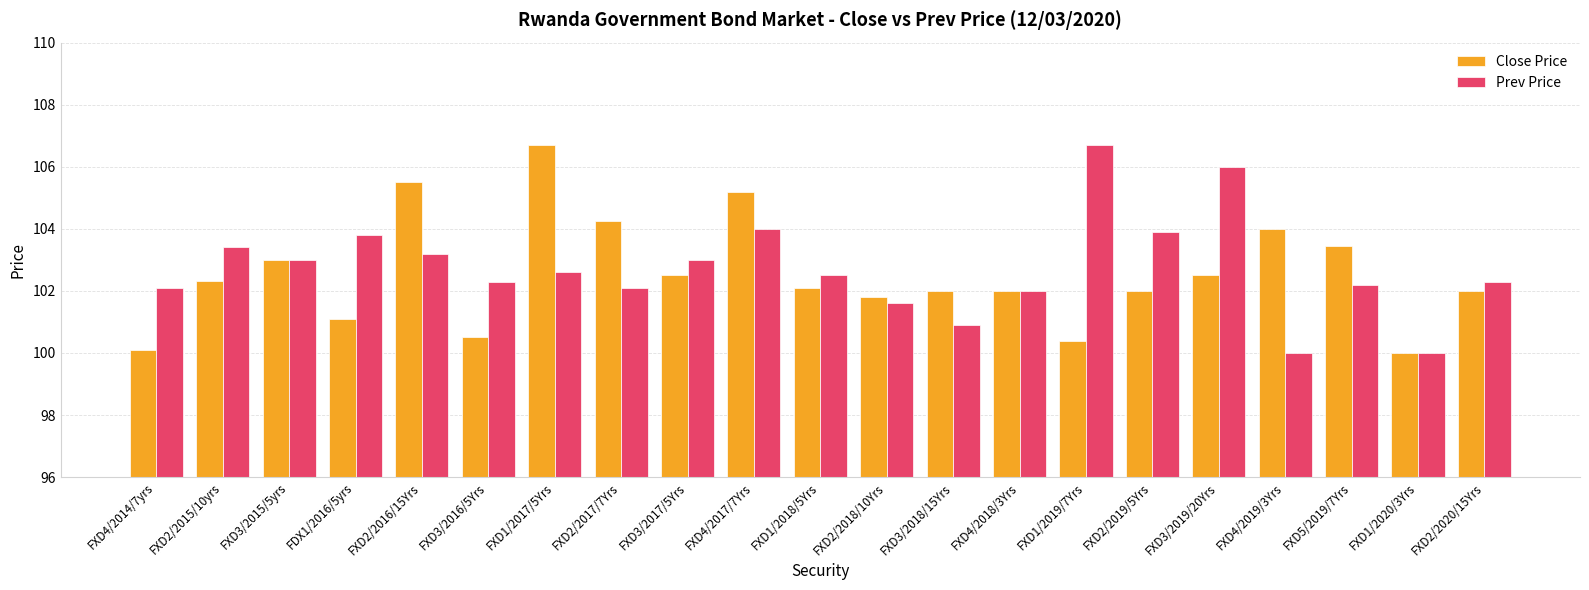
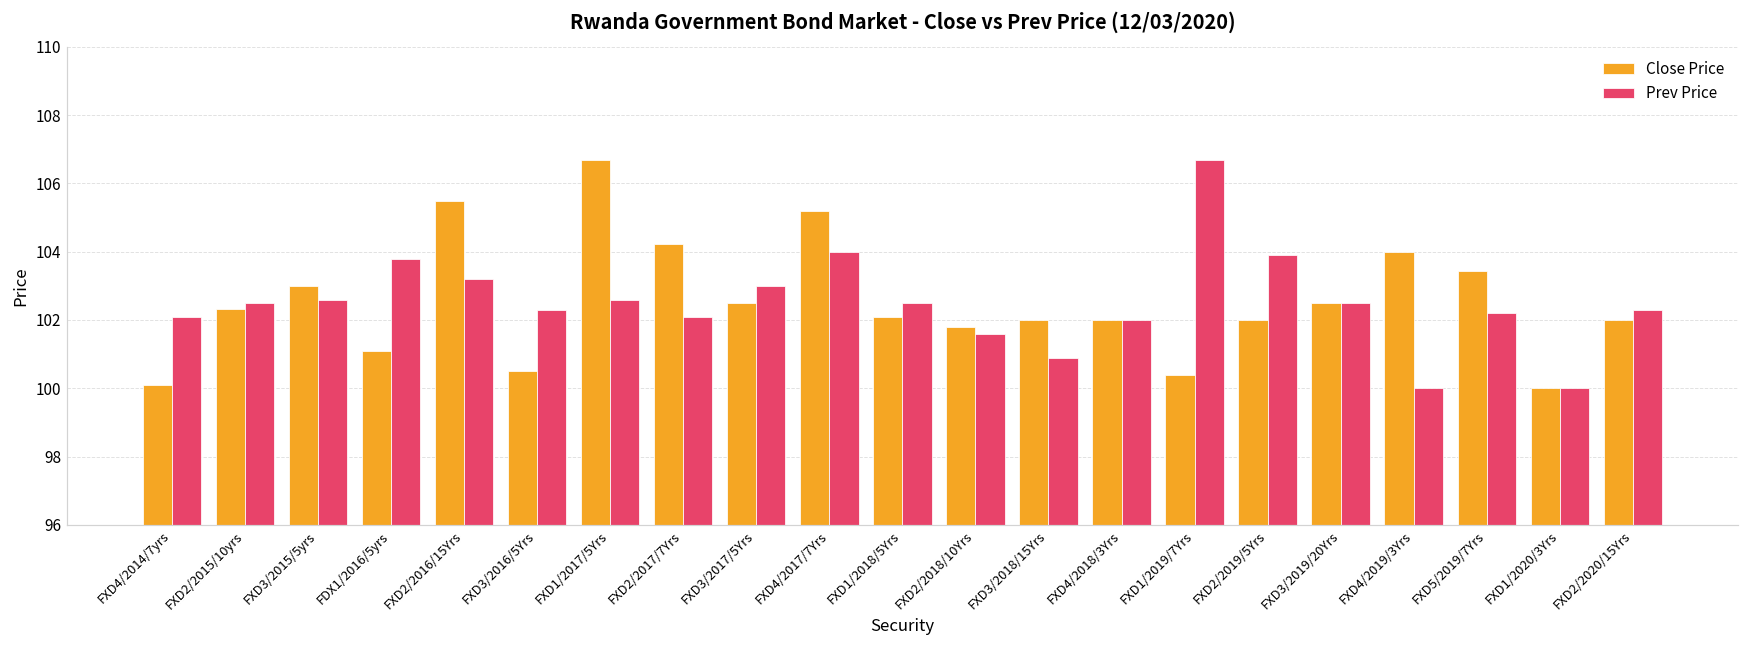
Prev Price, FXD2/2015/10yrs: 103.4 -> 102.5
Prev Price, FXD3/2015/5yrs: 103.0 -> 102.6
Prev Price, FXD3/2019/20Yrs: 106.0 -> 102.5
